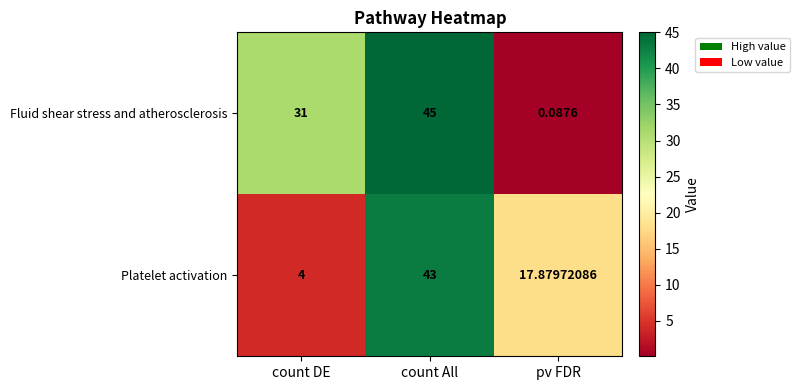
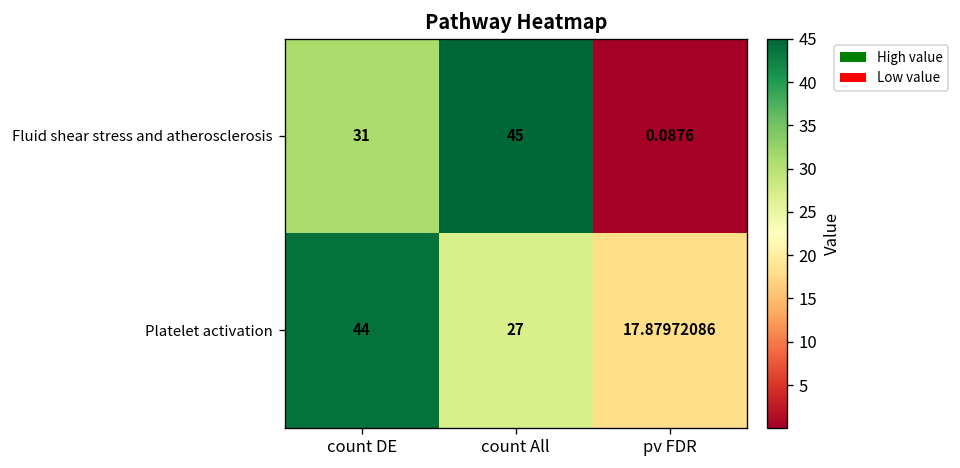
Platelet activation, count DE: 4 -> 44
Platelet activation, count All: 43 -> 27
